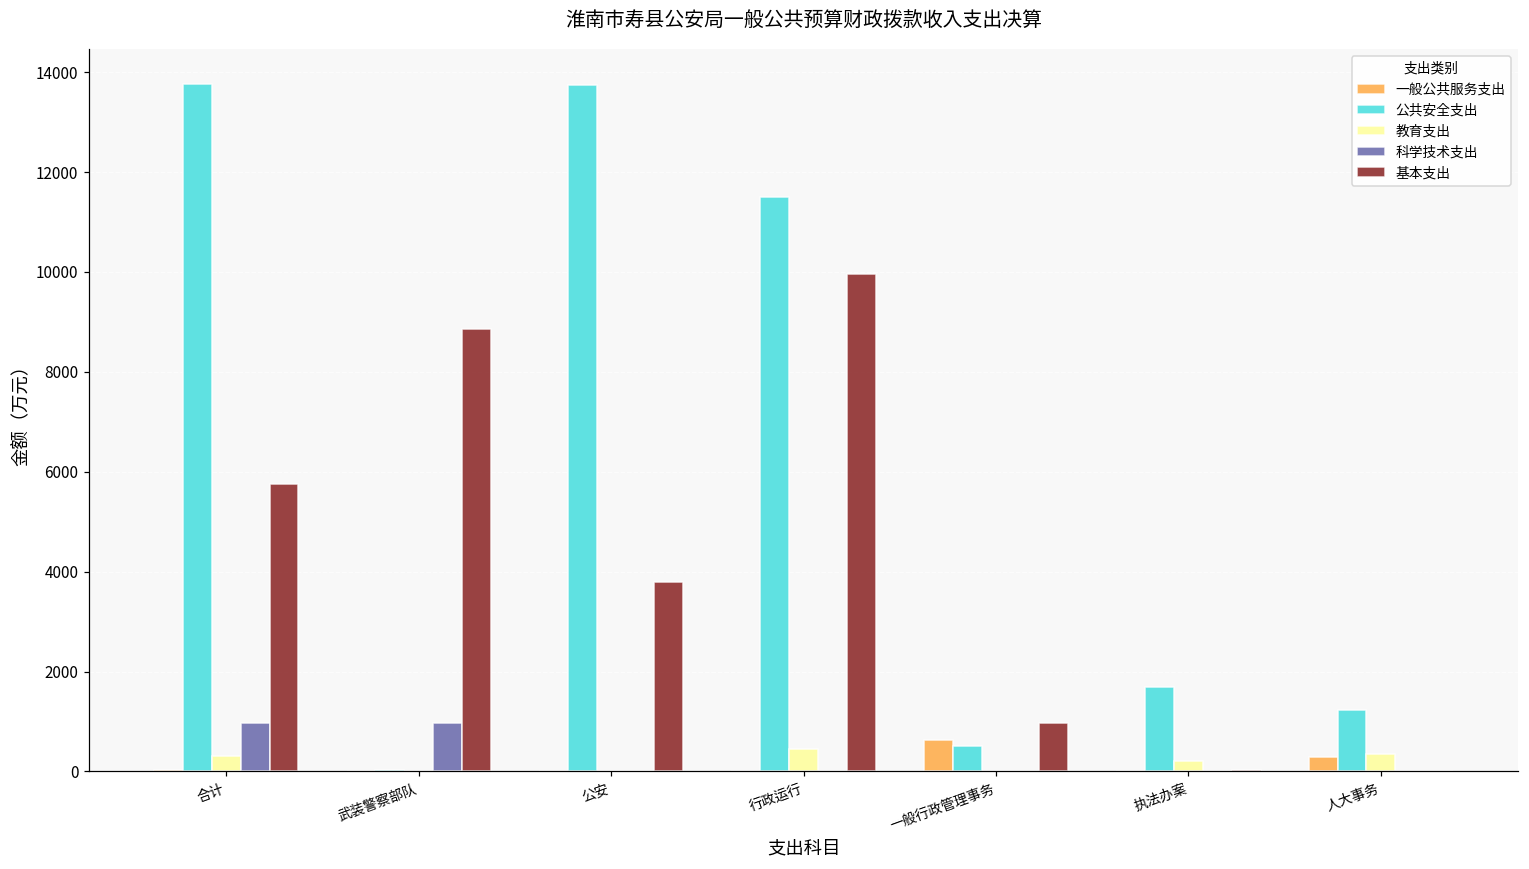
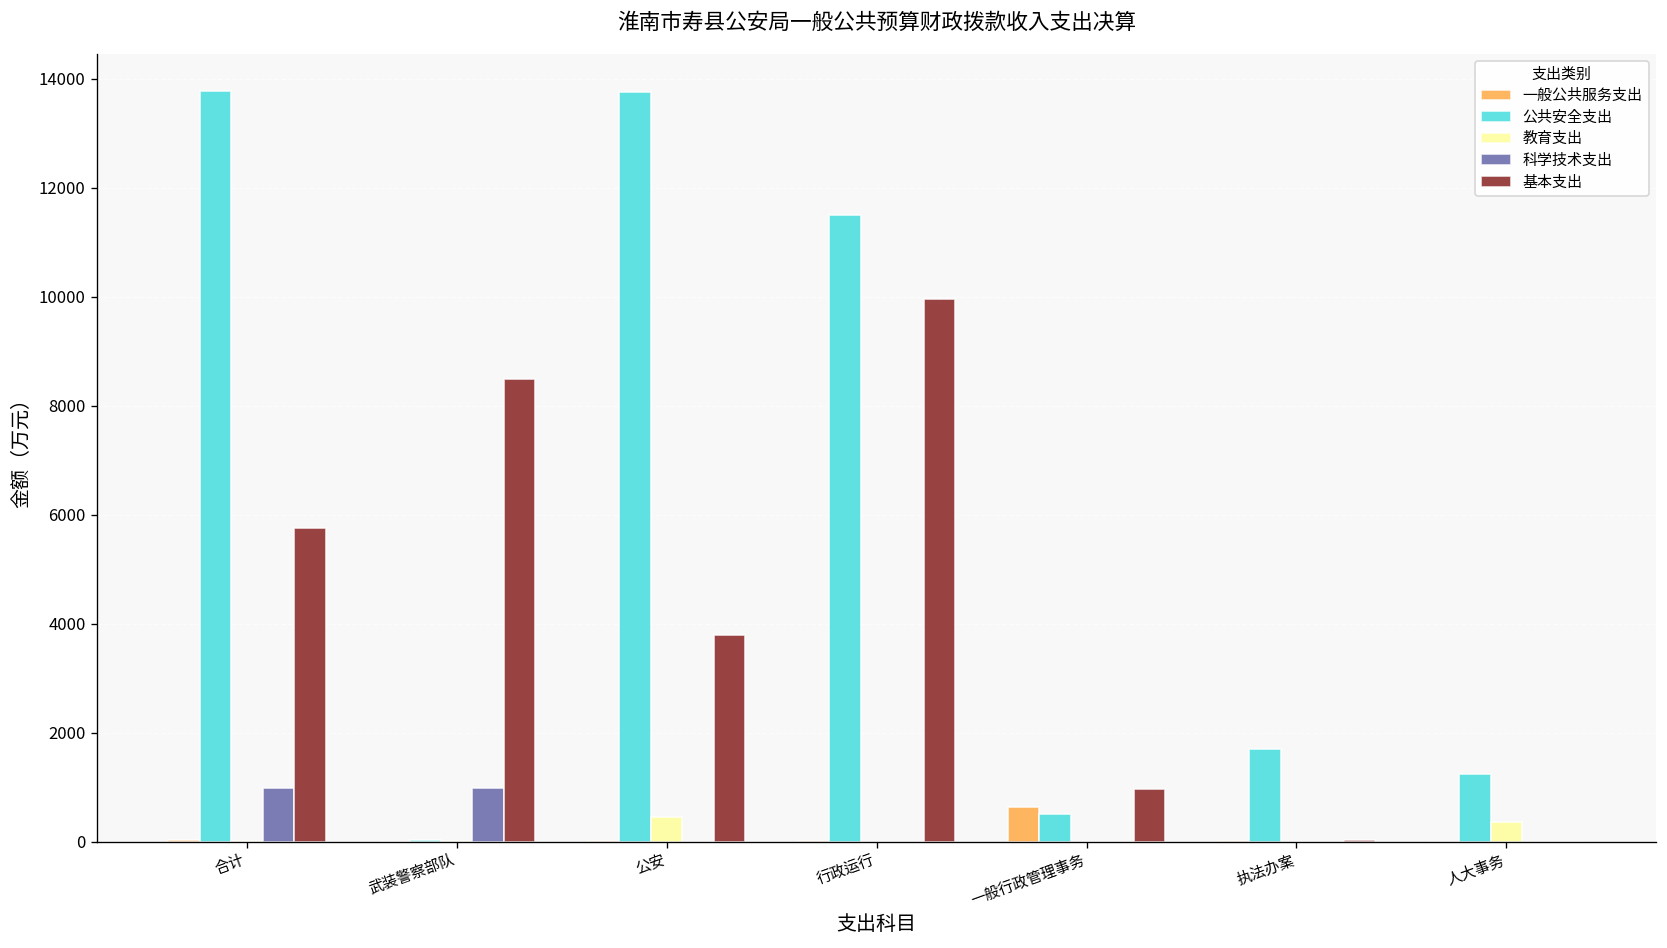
教育支出, 合计: 300 -> 0
基本支出, 武装警察部队: 8900 -> 8500
教育支出, 公安: 0 -> 500
教育支出, 行政运行: 500 -> 0
教育支出, 执法办案: 200 -> 0
一般公共服务支出, 人大事务: 300 -> 0
